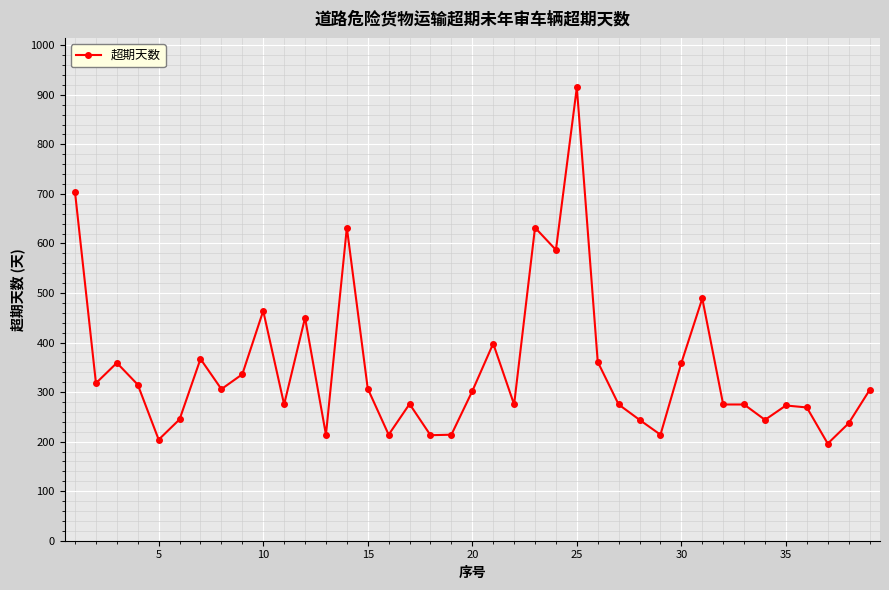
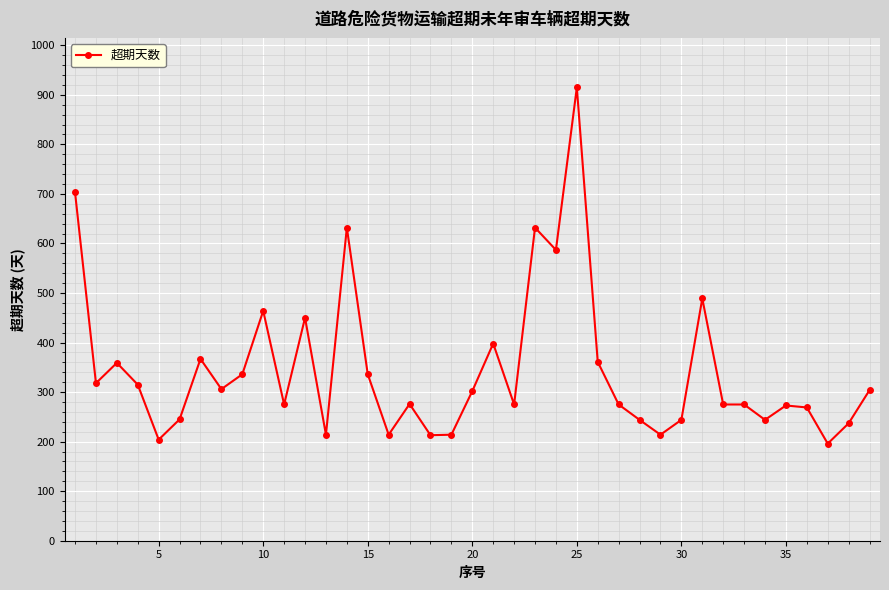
15: 310 -> 340
30: 360 -> 240
